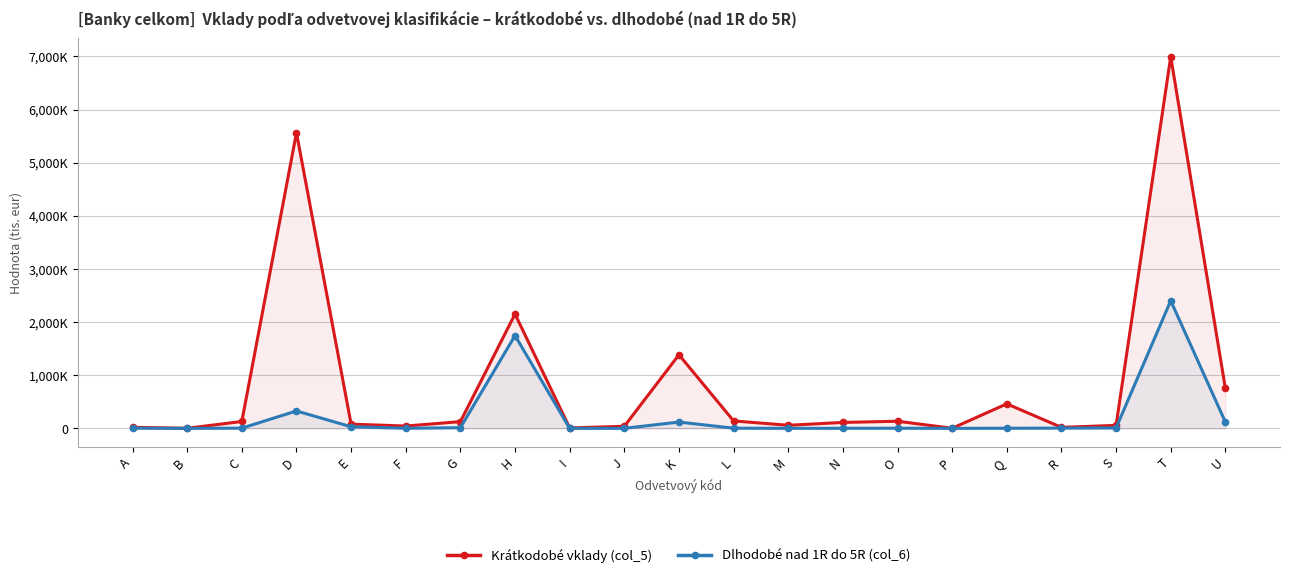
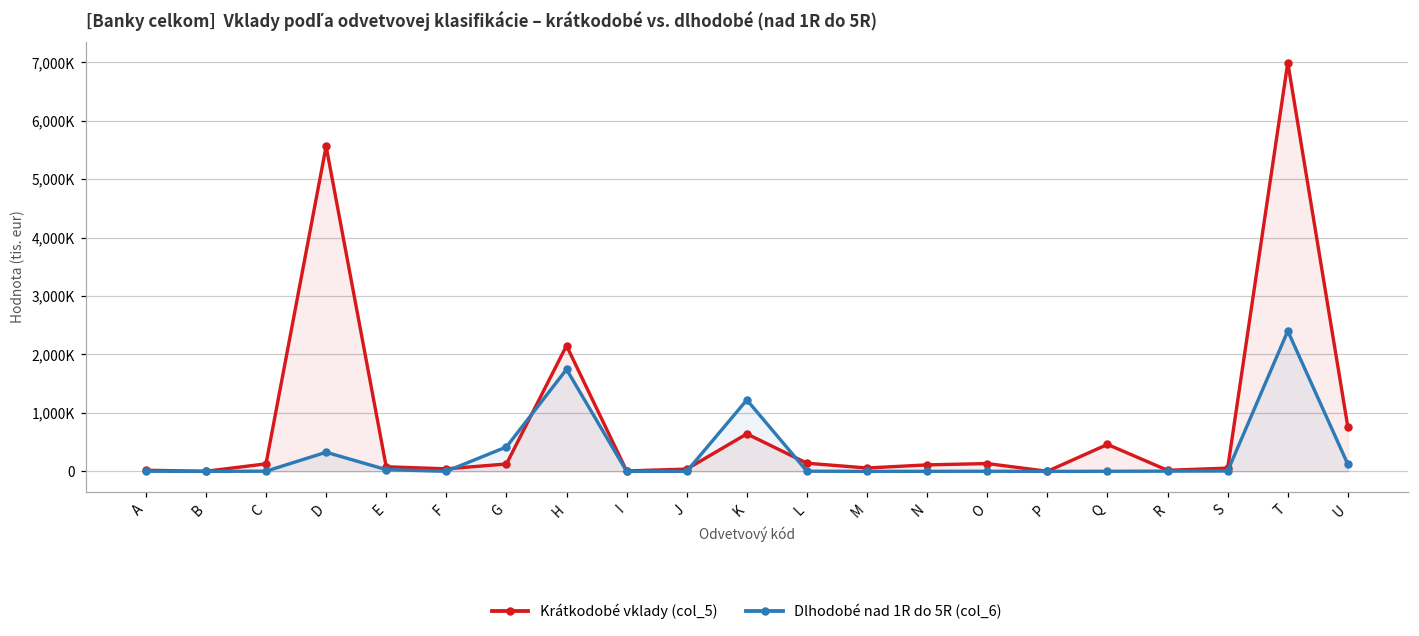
Dlhodobé nad 1R do 5R (col_6), G: 0 -> 400,000
Krátkodobé vklady (col_5), K: 1,400,000 -> 600,000
Dlhodobé nad 1R do 5R (col_6), K: 100,000 -> 1,200,000
